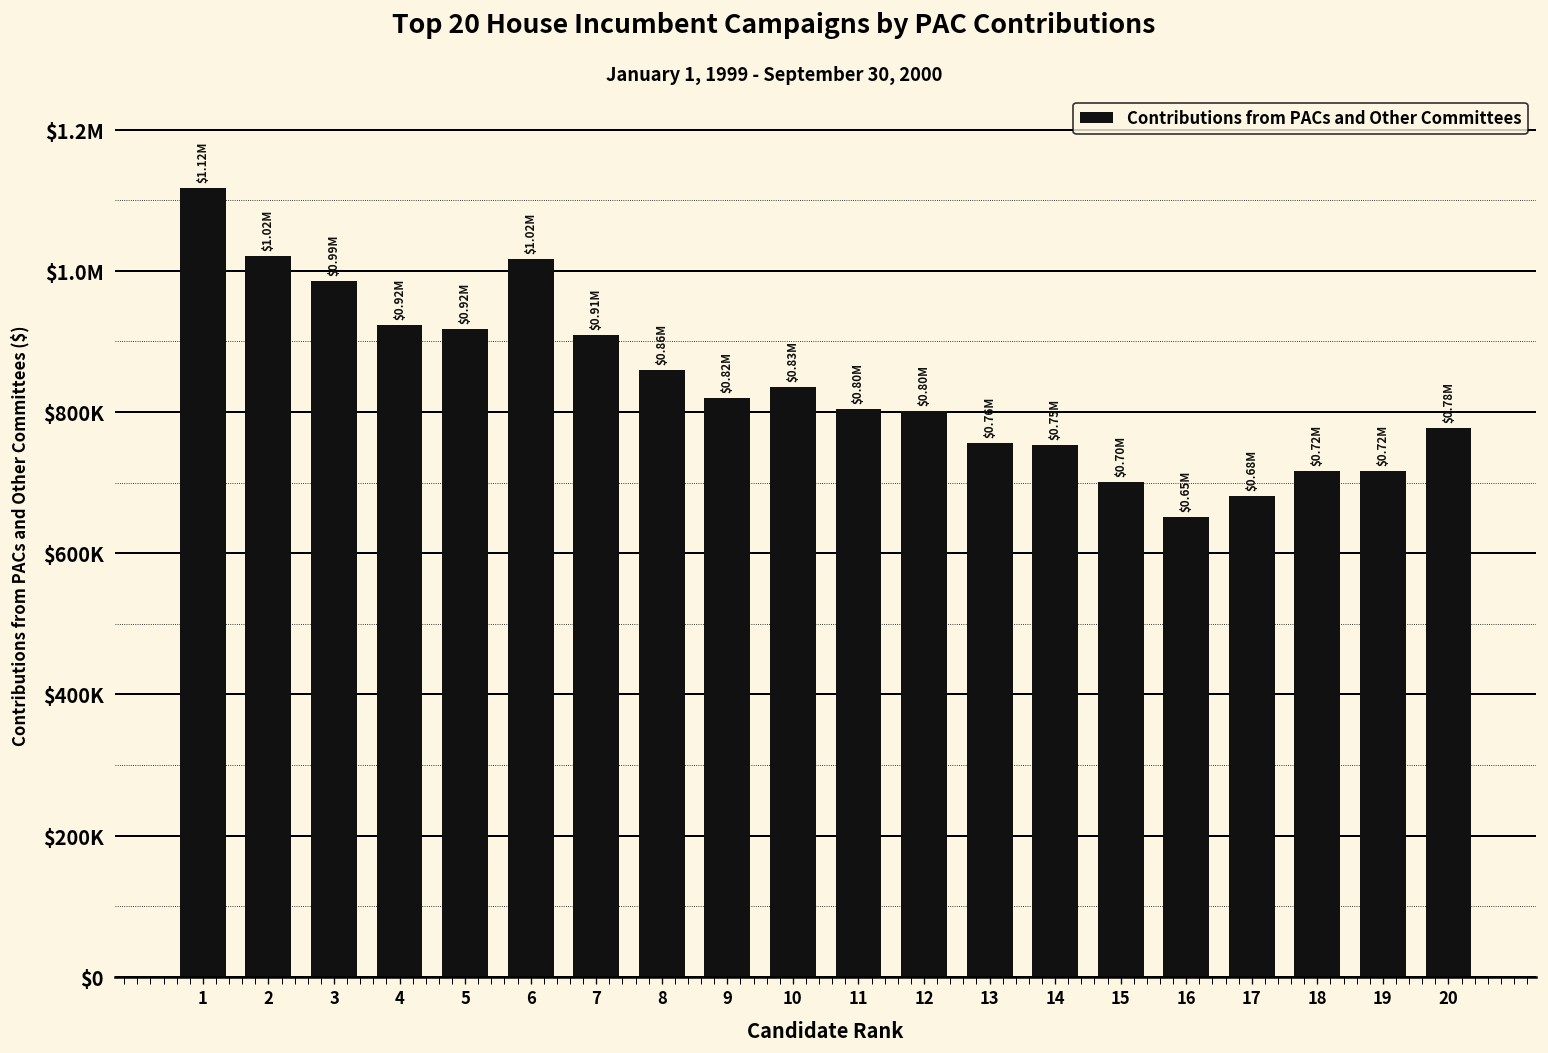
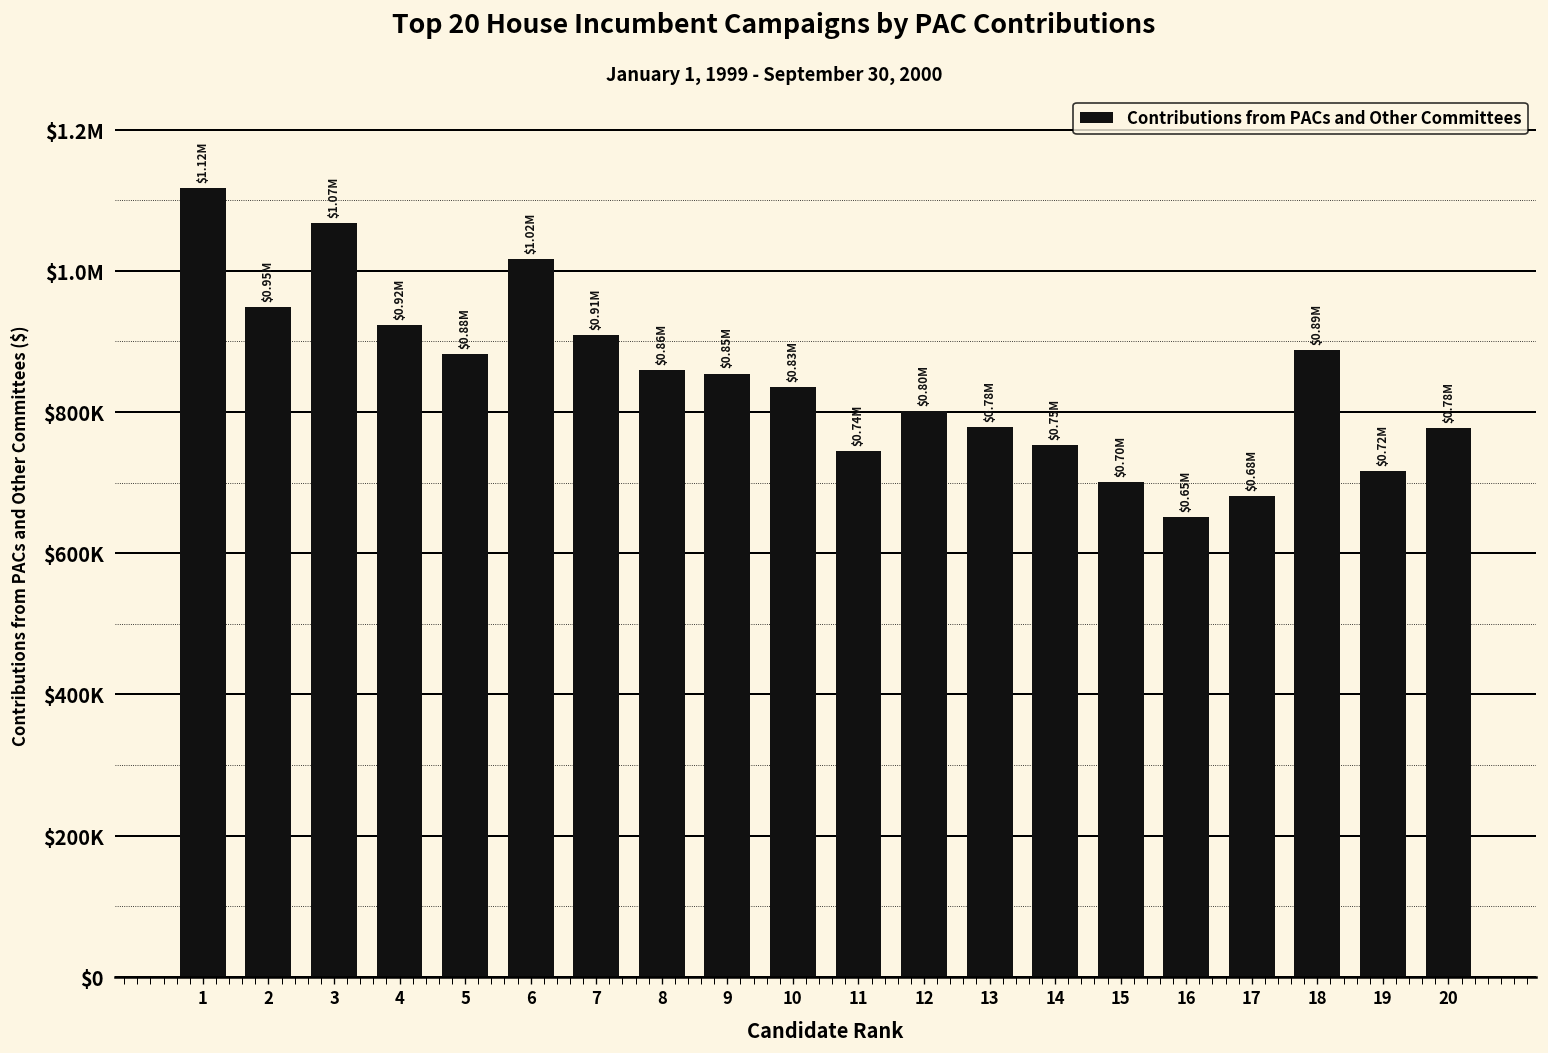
2: $1.02M -> $0.95M
3: $0.99M -> $1.07M
5: $0.92M -> $0.88M
9: $0.82M -> $0.85M
11: $0.80M -> $0.74M
13: $0.76M -> $0.78M
18: $0.72M -> $0.89M
